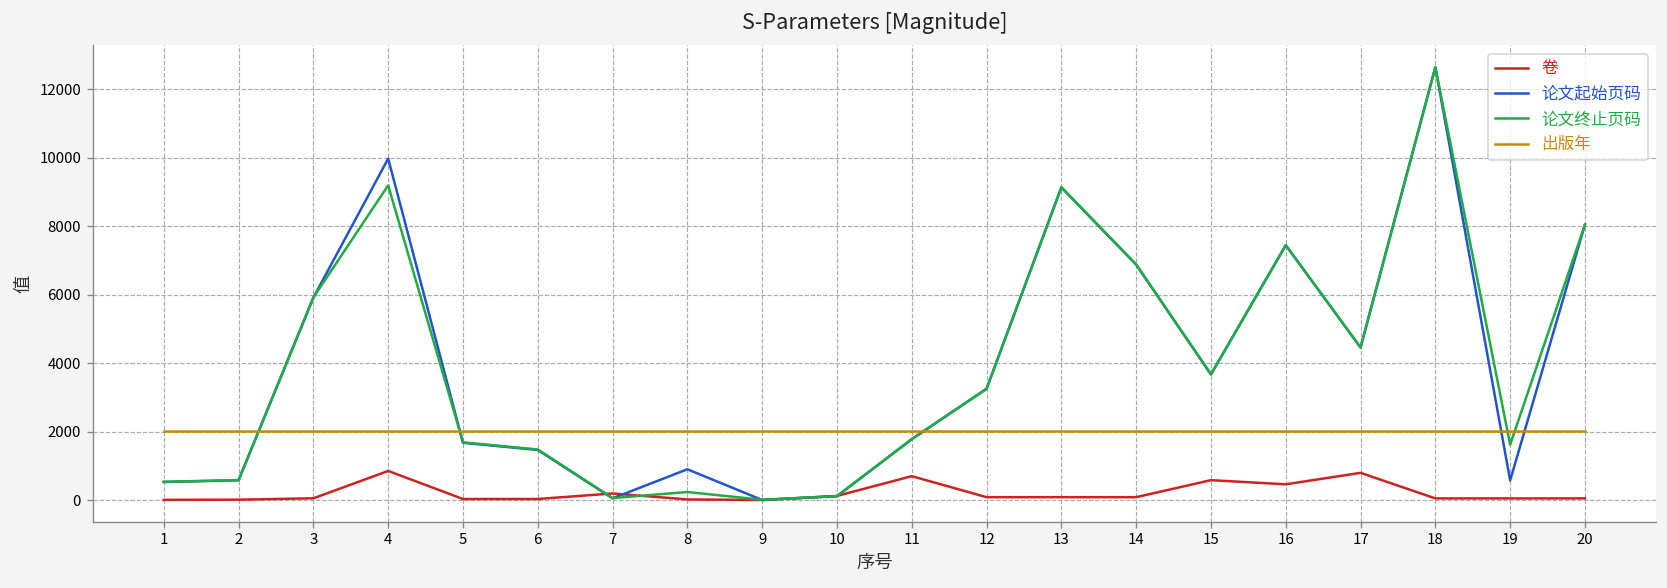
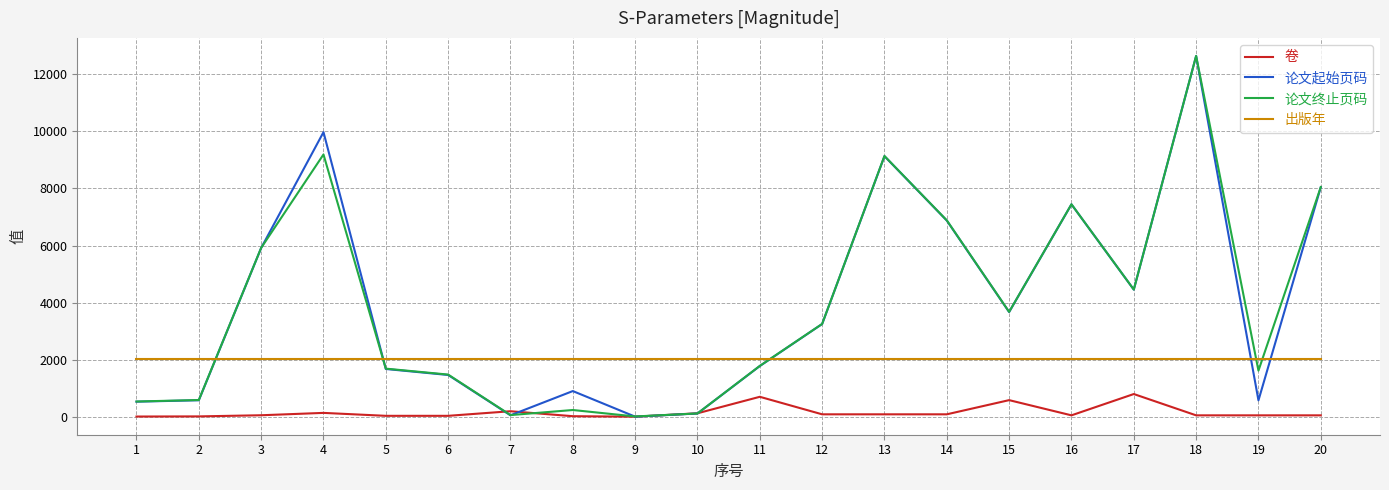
卷, 4: 800 -> 100
卷, 16: 500 -> 0
